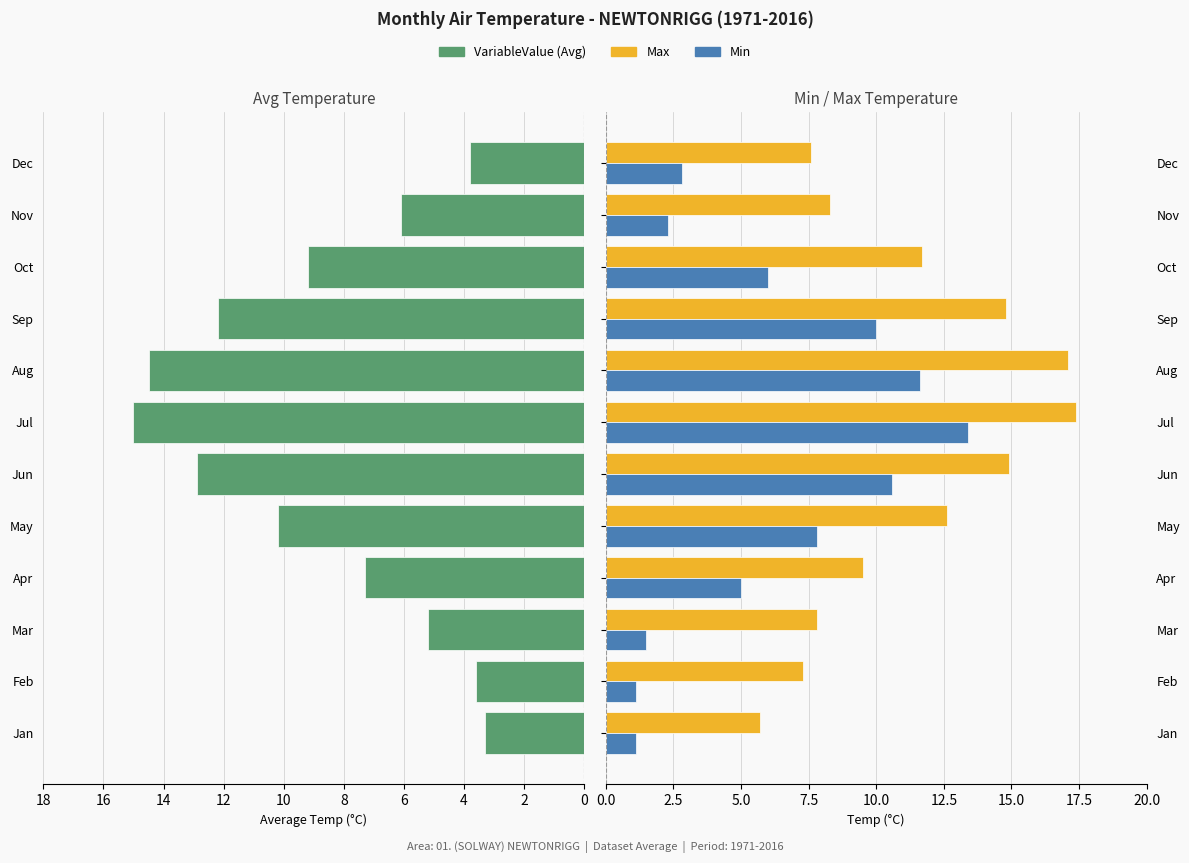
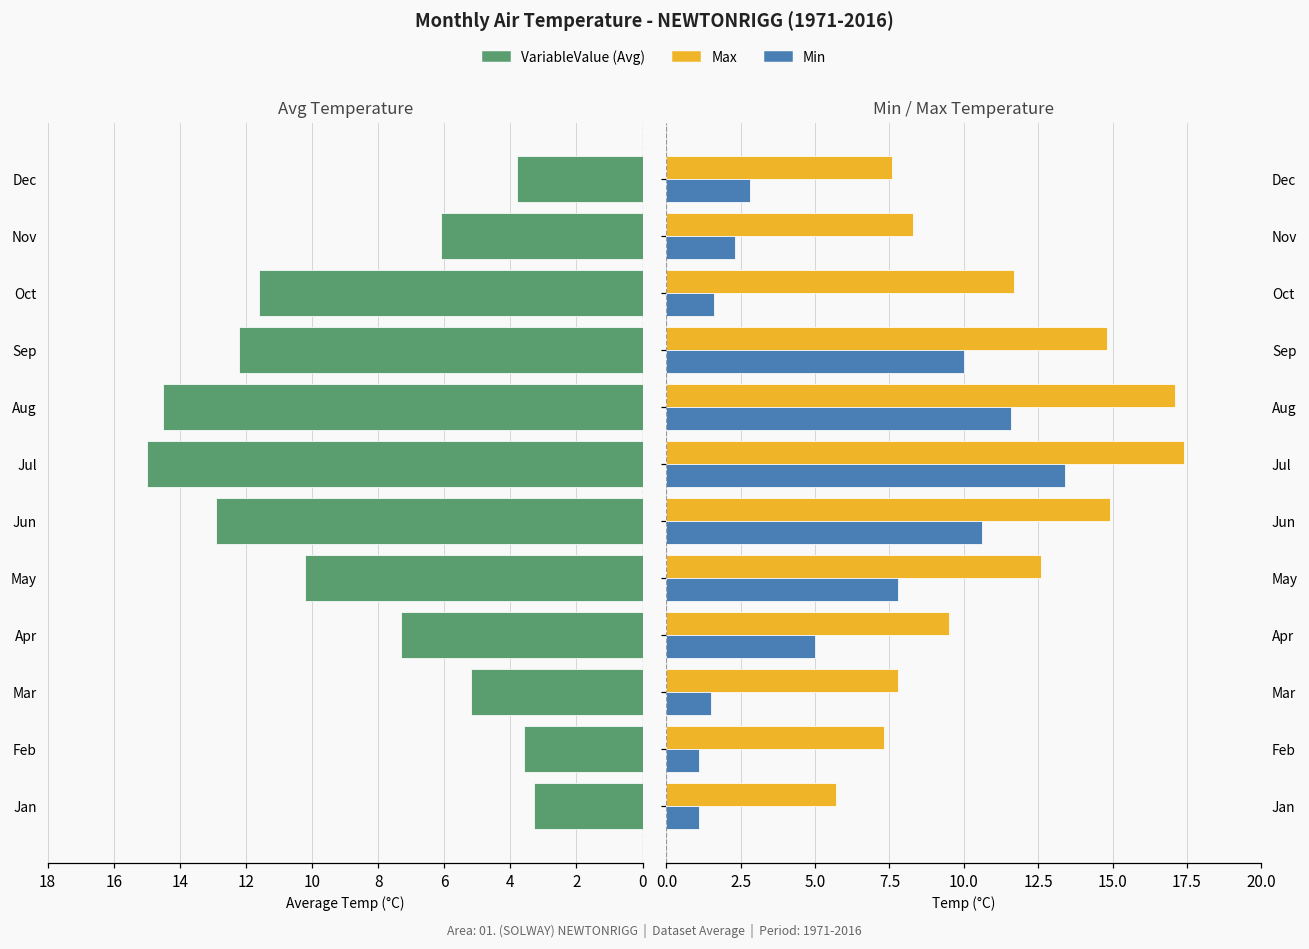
Avg Temperature, Oct: 9.2 -> 11.6
Min / Max Temperature, Min, Oct: 6.0 -> 1.6
